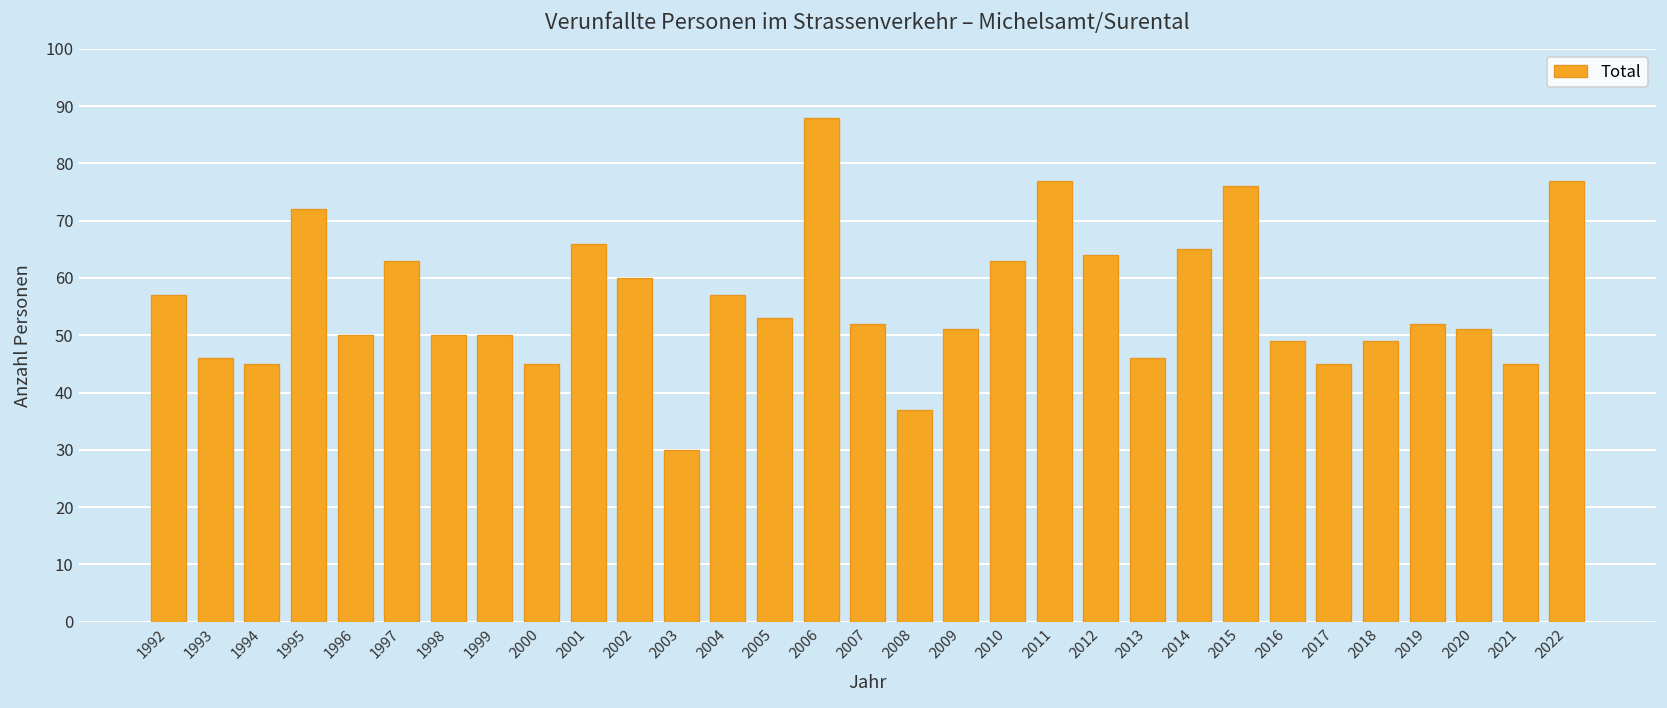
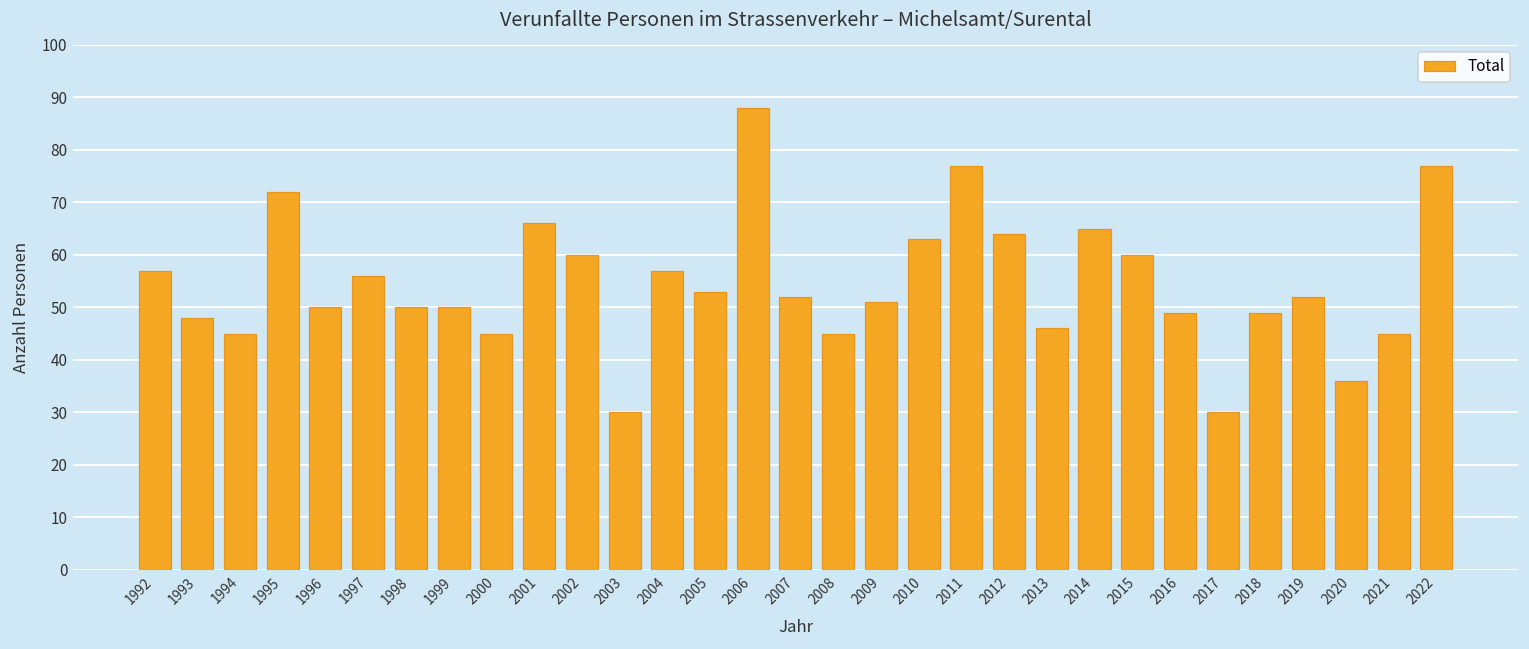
1993: 46 -> 48
1997: 63 -> 56
2008: 37 -> 45
2015: 76 -> 60
2017: 45 -> 30
2020: 51 -> 36
